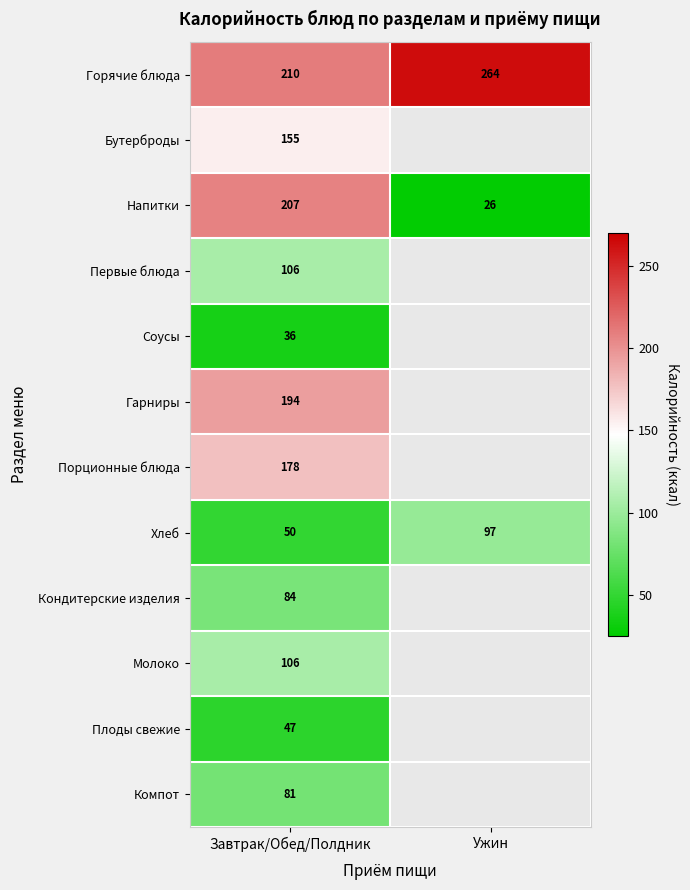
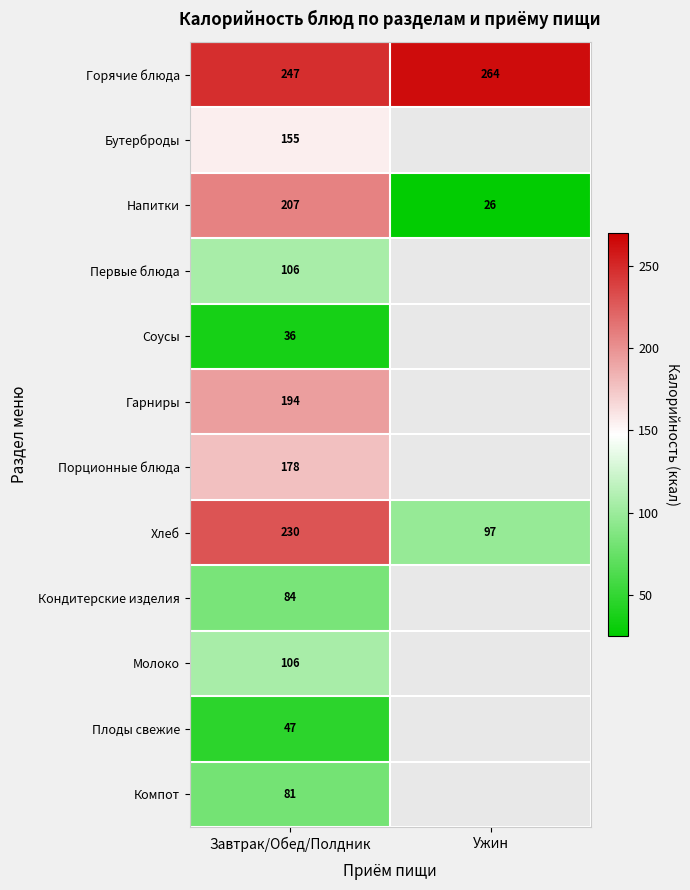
Горячие блюда, Завтрак/Обед/Полдник: 210 -> 247
Хлеб, Завтрак/Обед/Полдник: 50 -> 230
